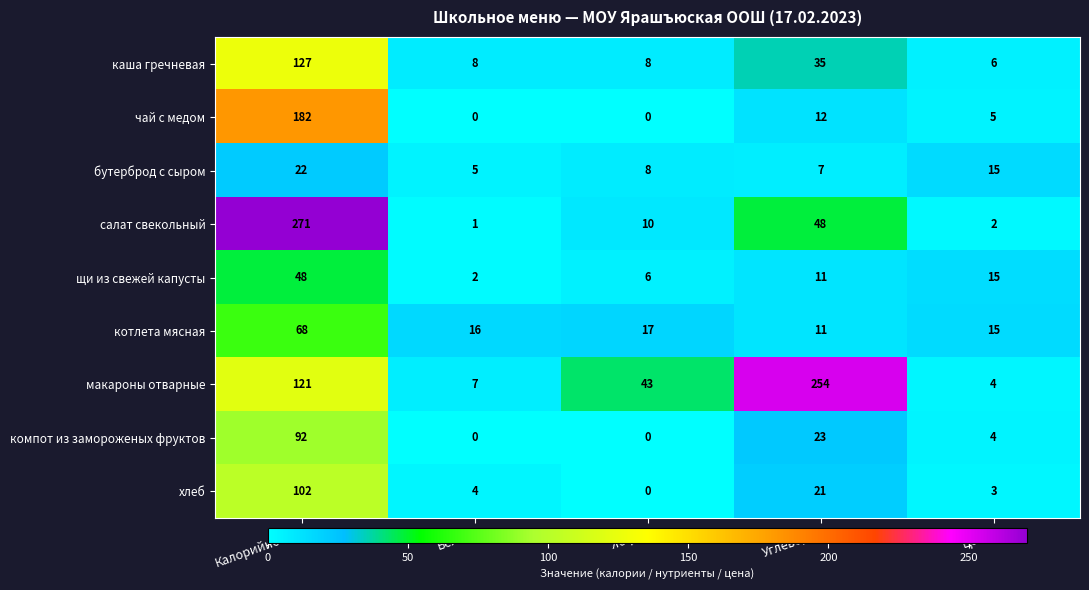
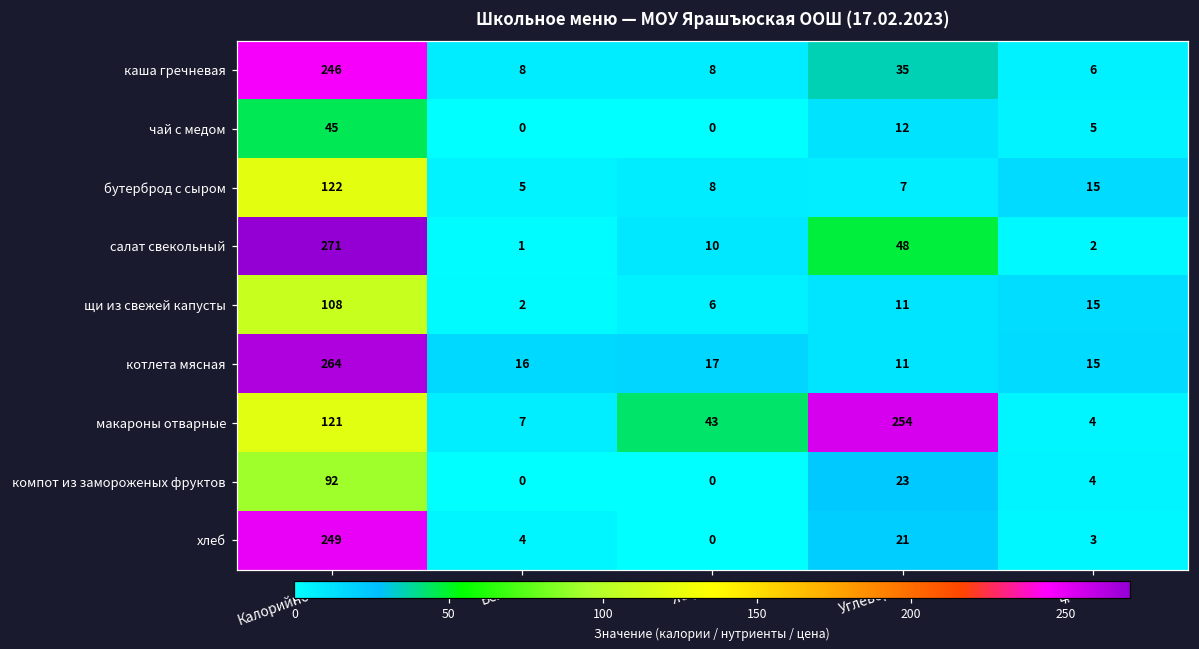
каша гречневая, Калорийность: 127 -> 246
чай с медом, Калорийность: 182 -> 45
бутерброд с сыром, Калорийность: 22 -> 122
щи из свежей капусты, Калорийность: 48 -> 108
котлета мясная, Калорийность: 68 -> 264
хлеб, Калорийность: 102 -> 249
